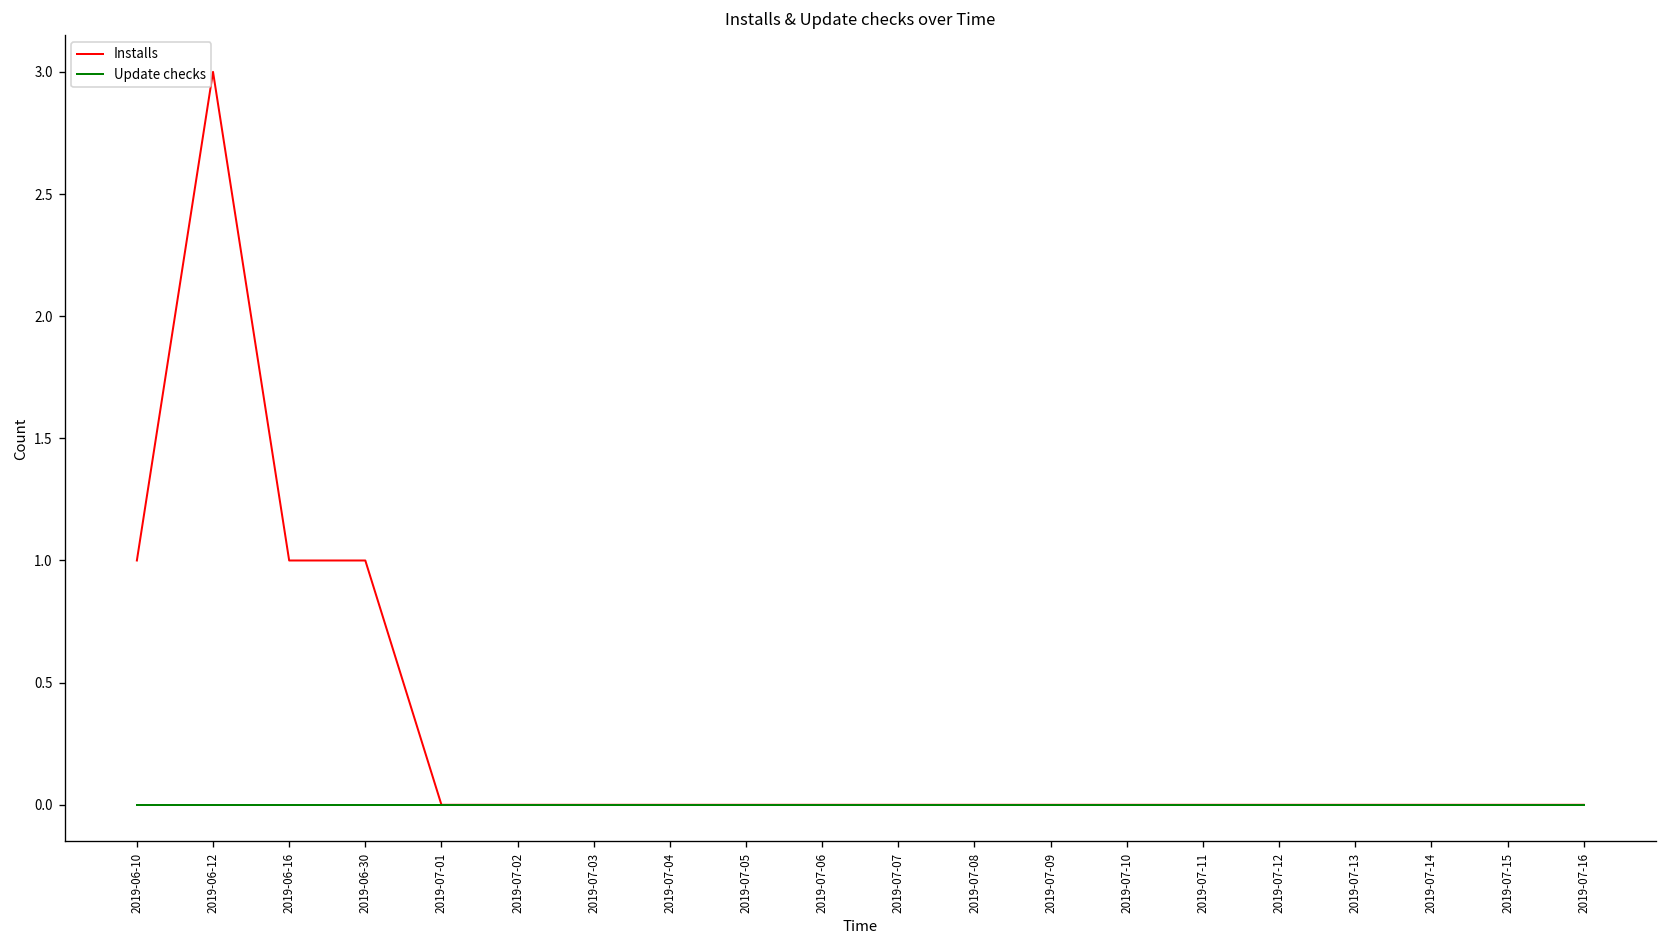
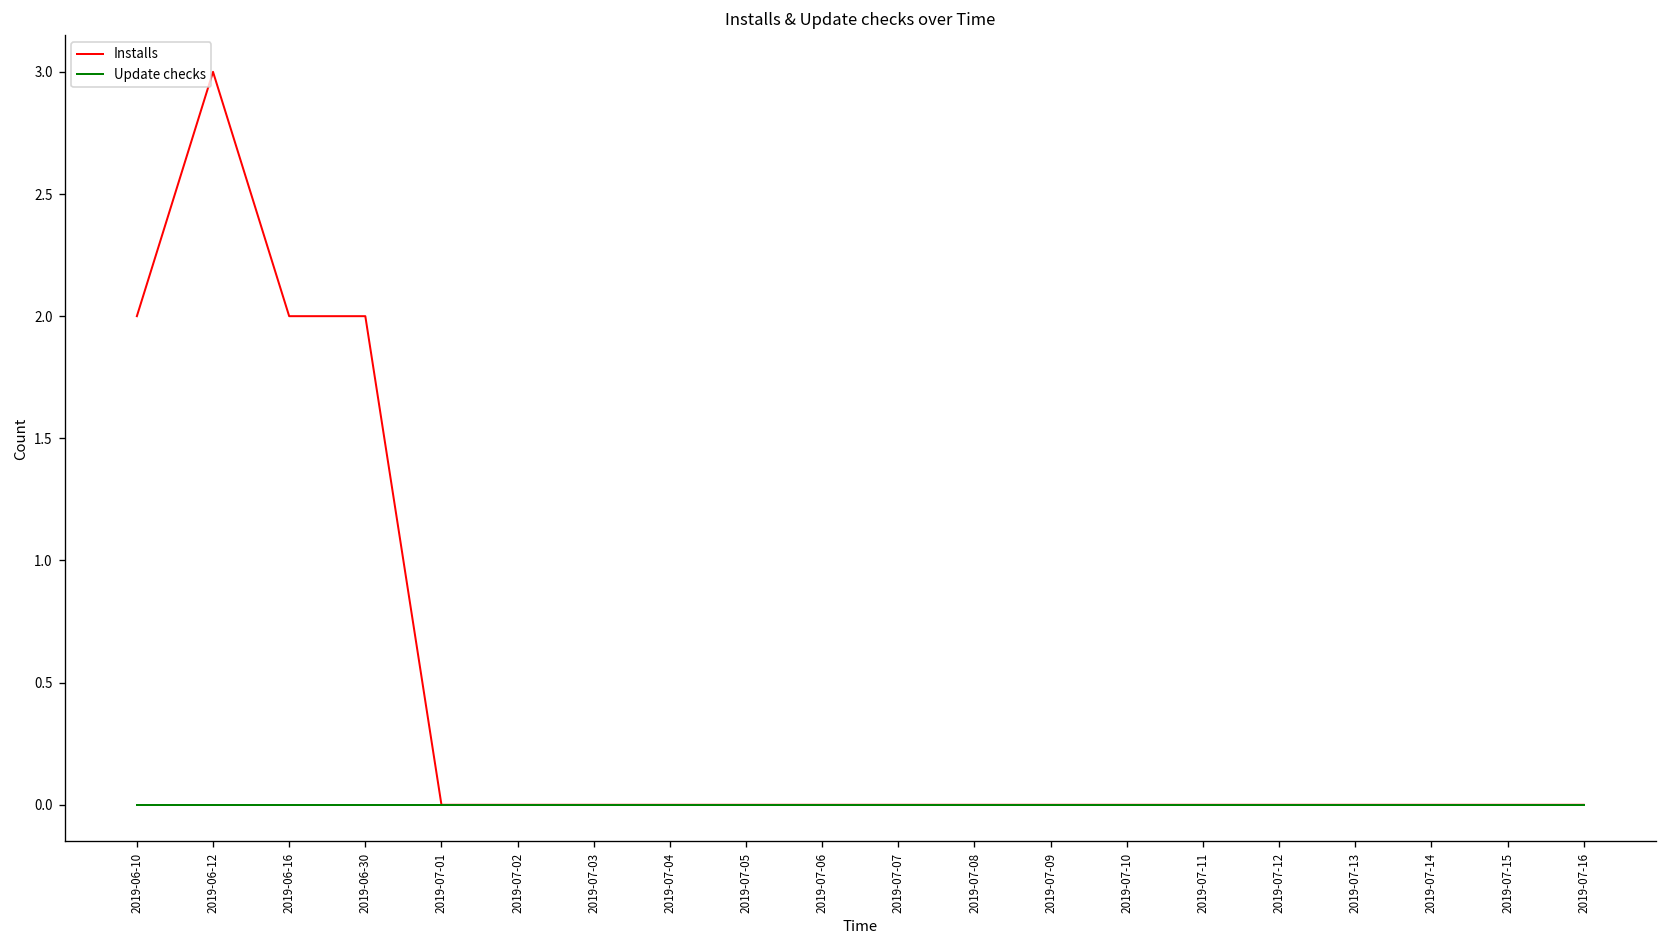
Installs, 2019-06-10: 1 -> 2
Installs, 2019-06-16: 1 -> 2
Installs, 2019-06-30: 1 -> 2
